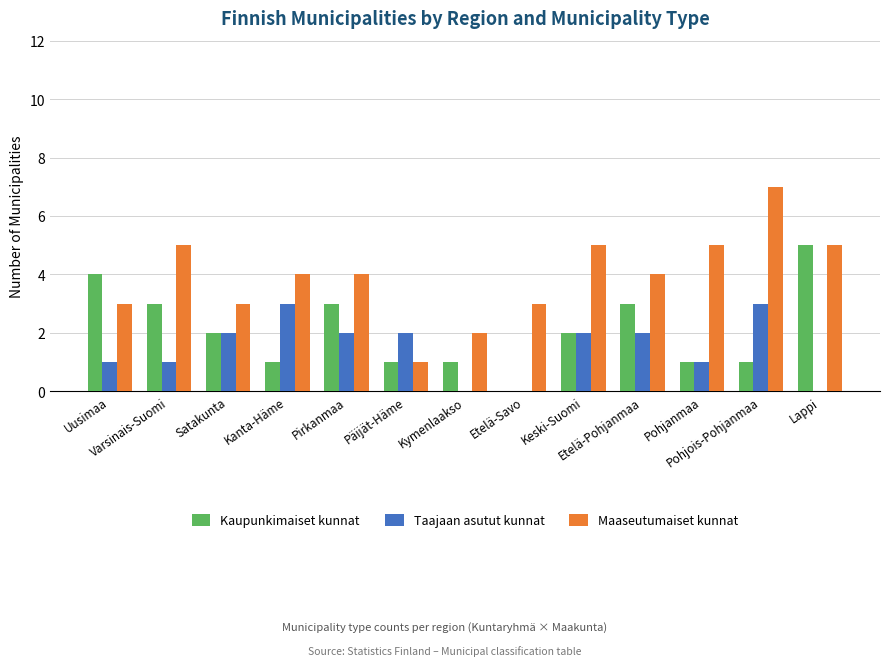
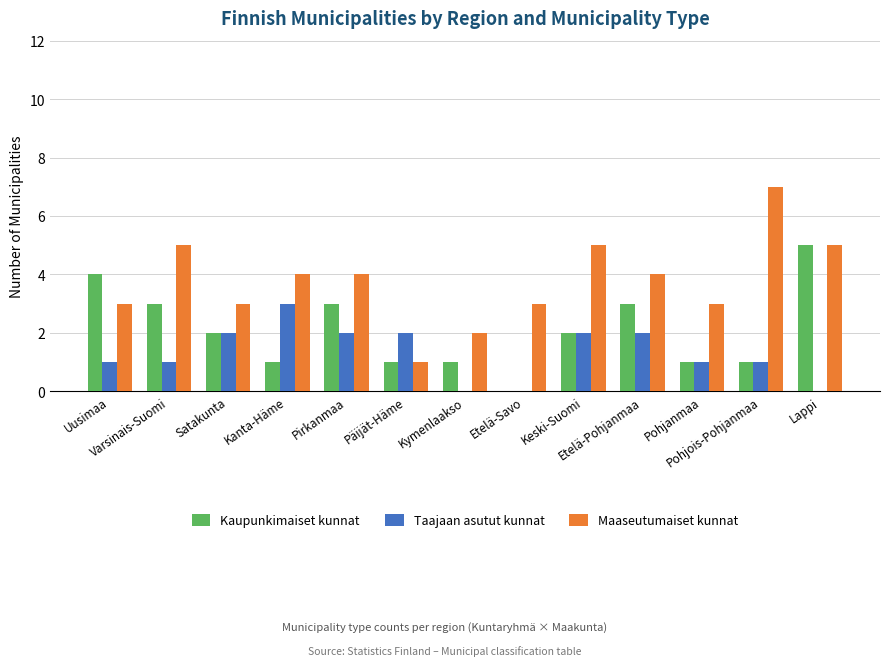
Maaseutumaiset kunnat, Pohjanmaa: 5 -> 3
Taajaan asutut kunnat, Pohjois-Pohjanmaa: 3 -> 1
